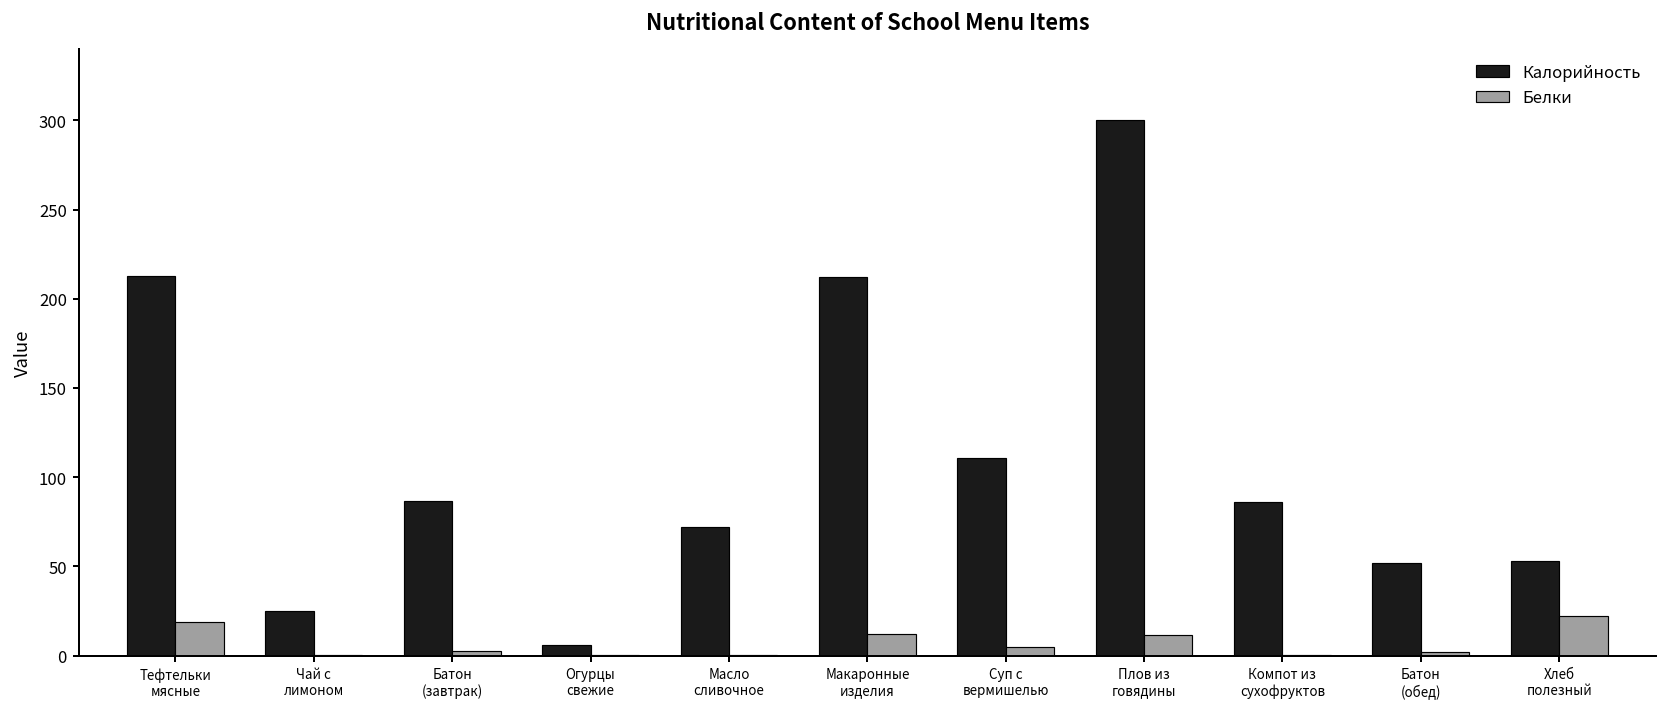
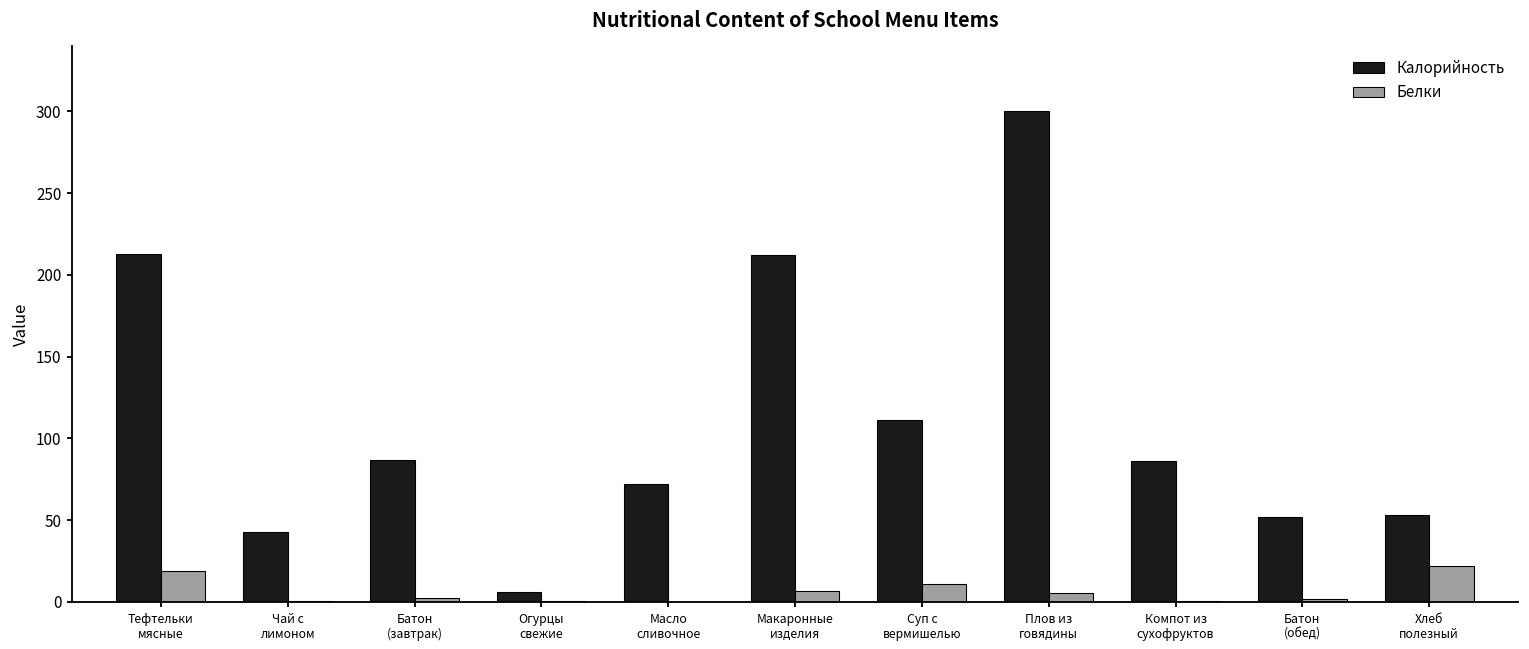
Калорийность, Чай с лимоном: 25 -> 43
Белки, Макаронные изделия: 12 -> 7
Белки, Суп с вермишелью: 5 -> 11
Белки, Плов из говядины: 12 -> 5
